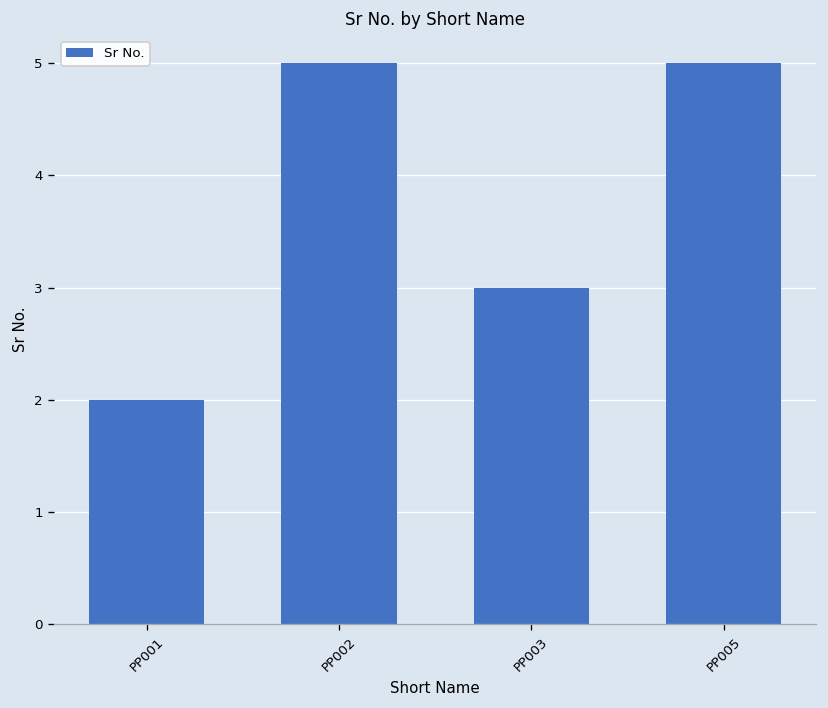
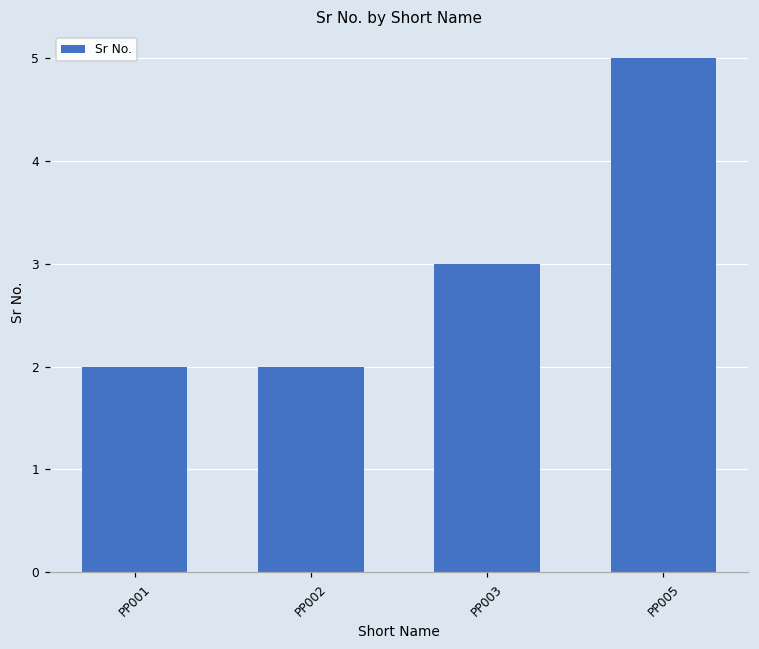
PP002: 5 -> 2
